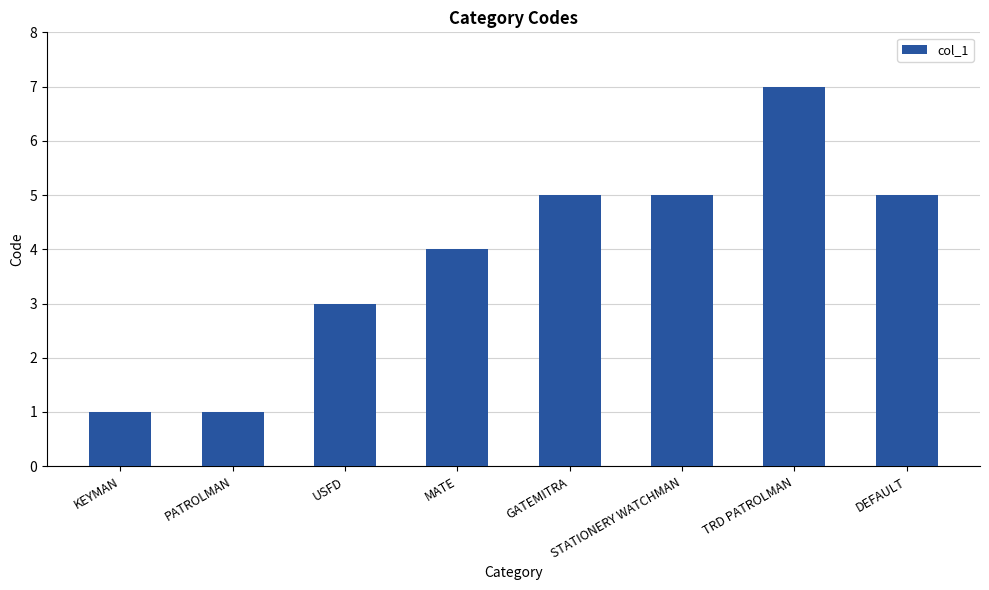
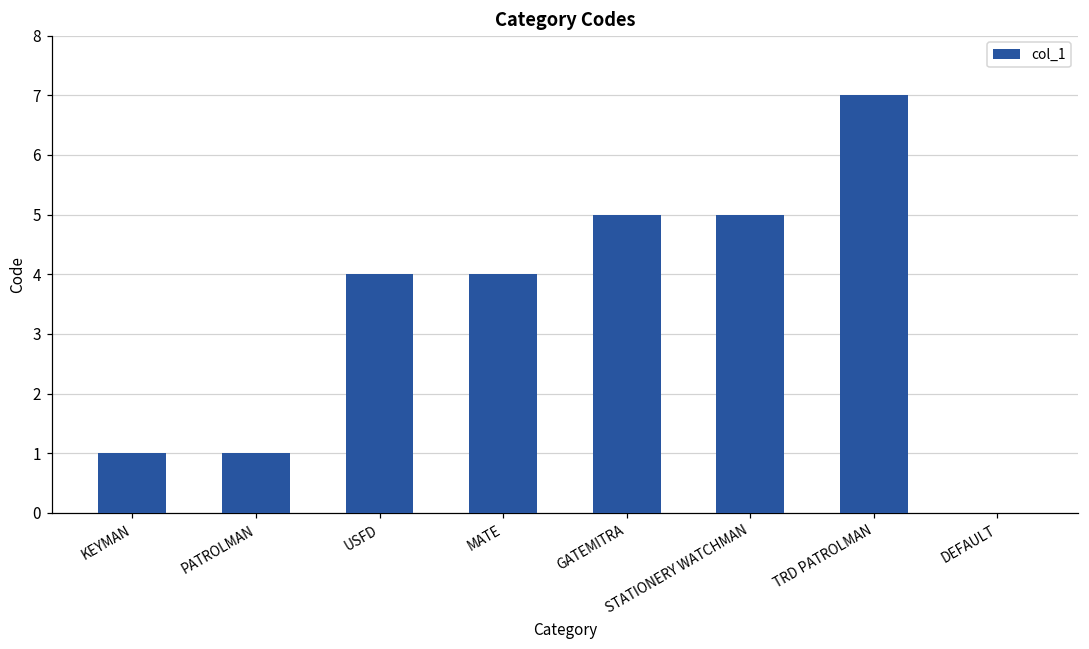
USFD: 3 -> 4
DEFAULT: 5 -> 0
